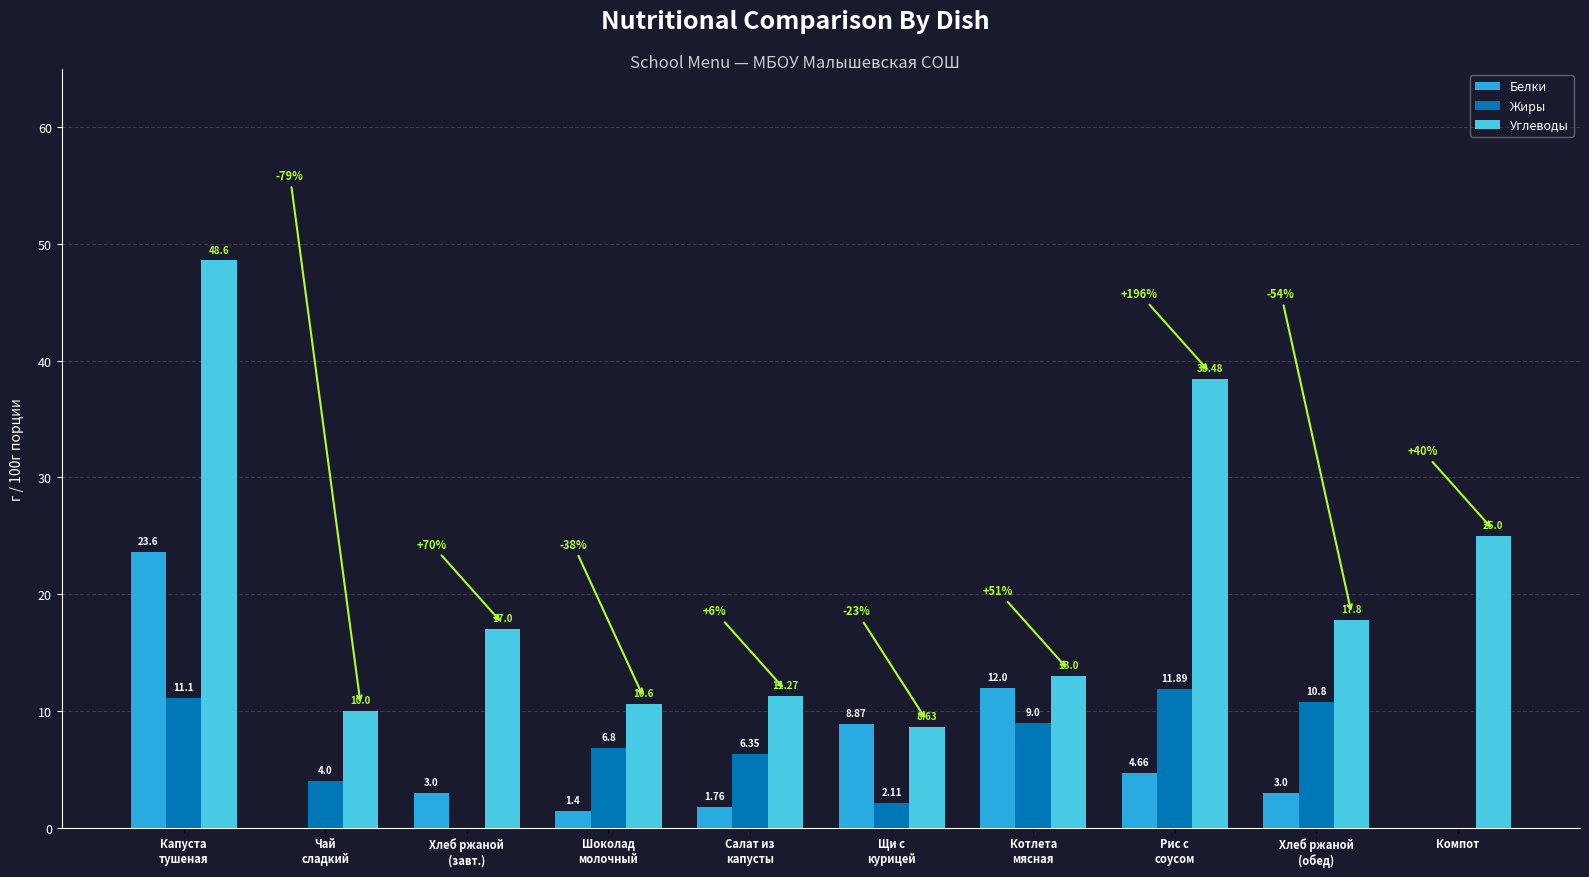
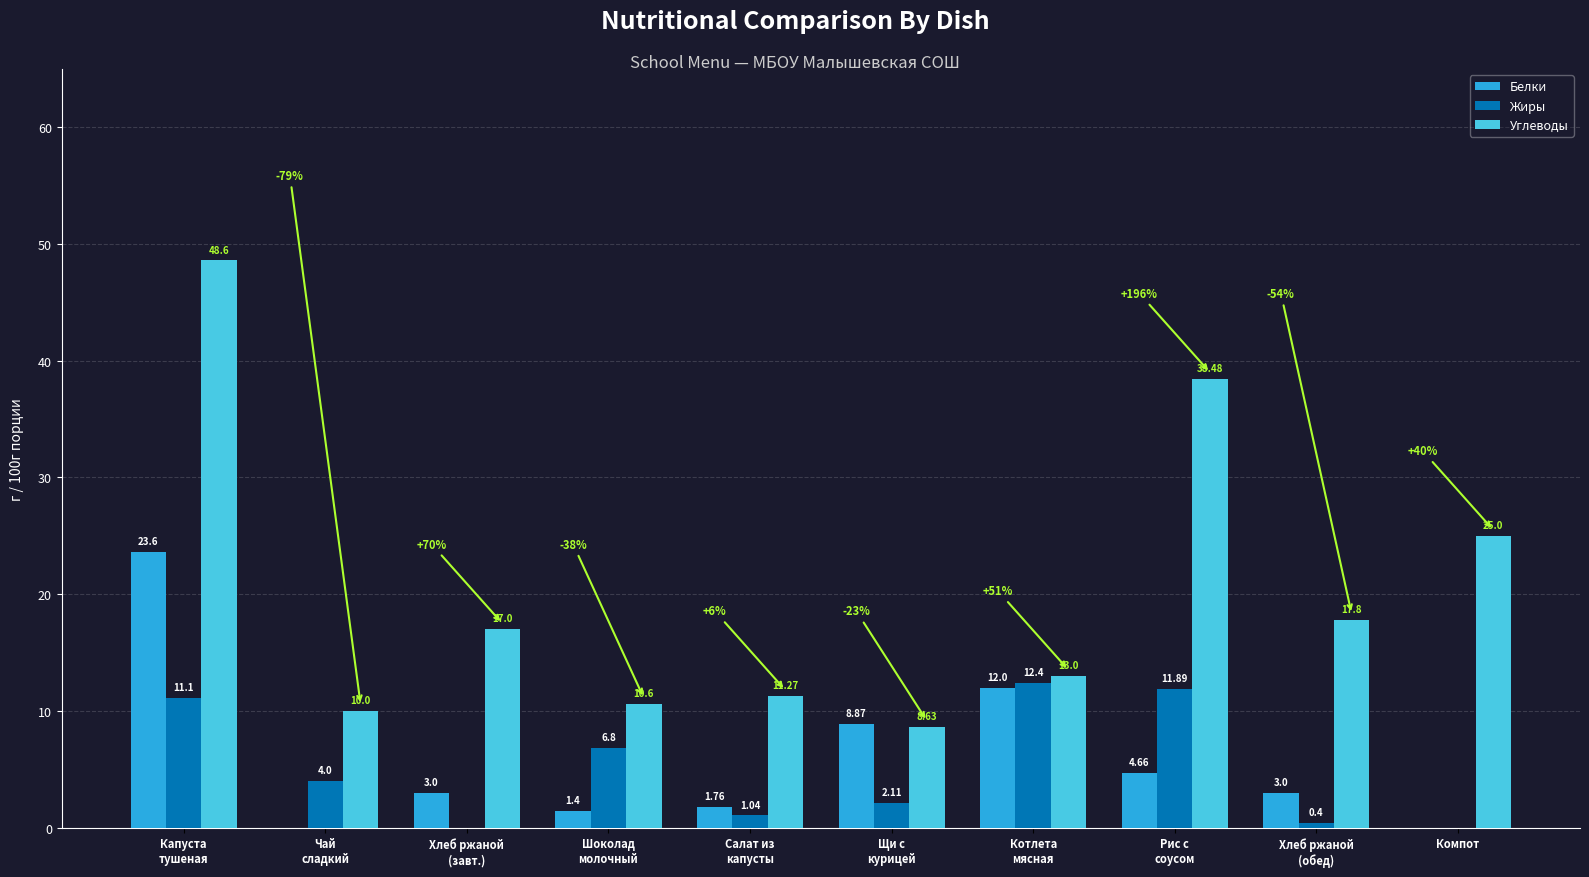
Жиры, Салат из капусты: 6.35 -> 1.04
Жиры, Котлета мясная: 9.0 -> 12.4
Жиры, Хлеб ржаной (обед): 10.8 -> 0.4
